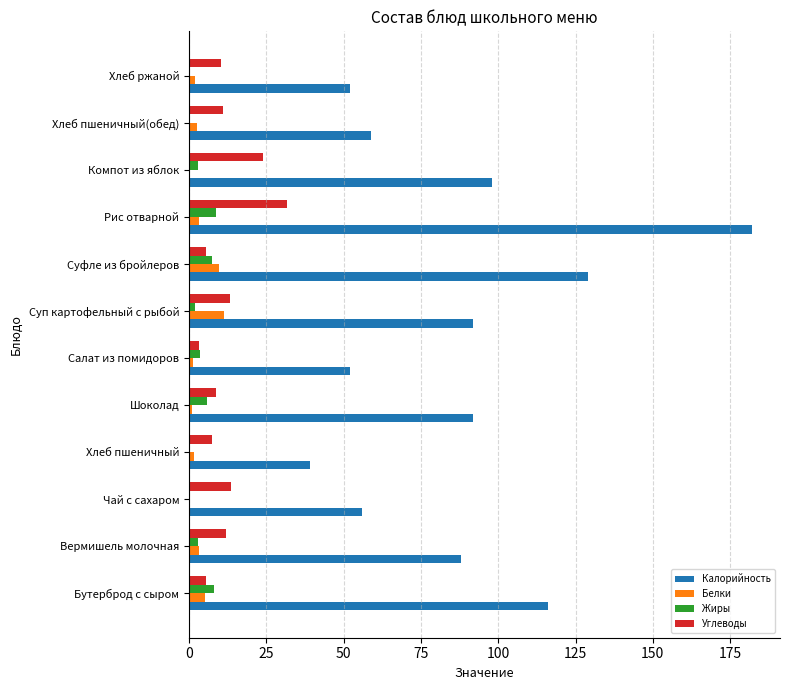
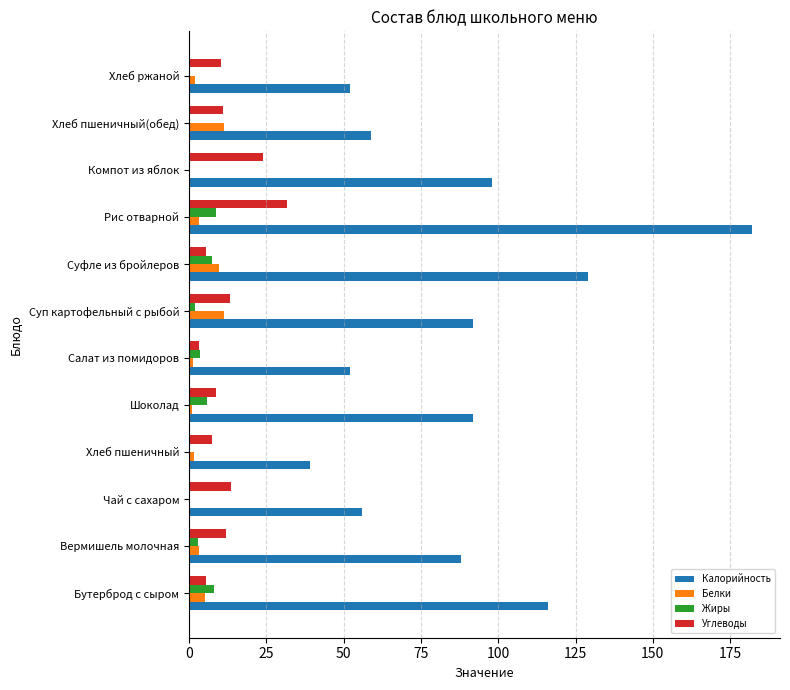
Белки, Хлеб пшеничный(обед): 3 -> 11
Жиры, Компот из яблок: 3 -> 0
